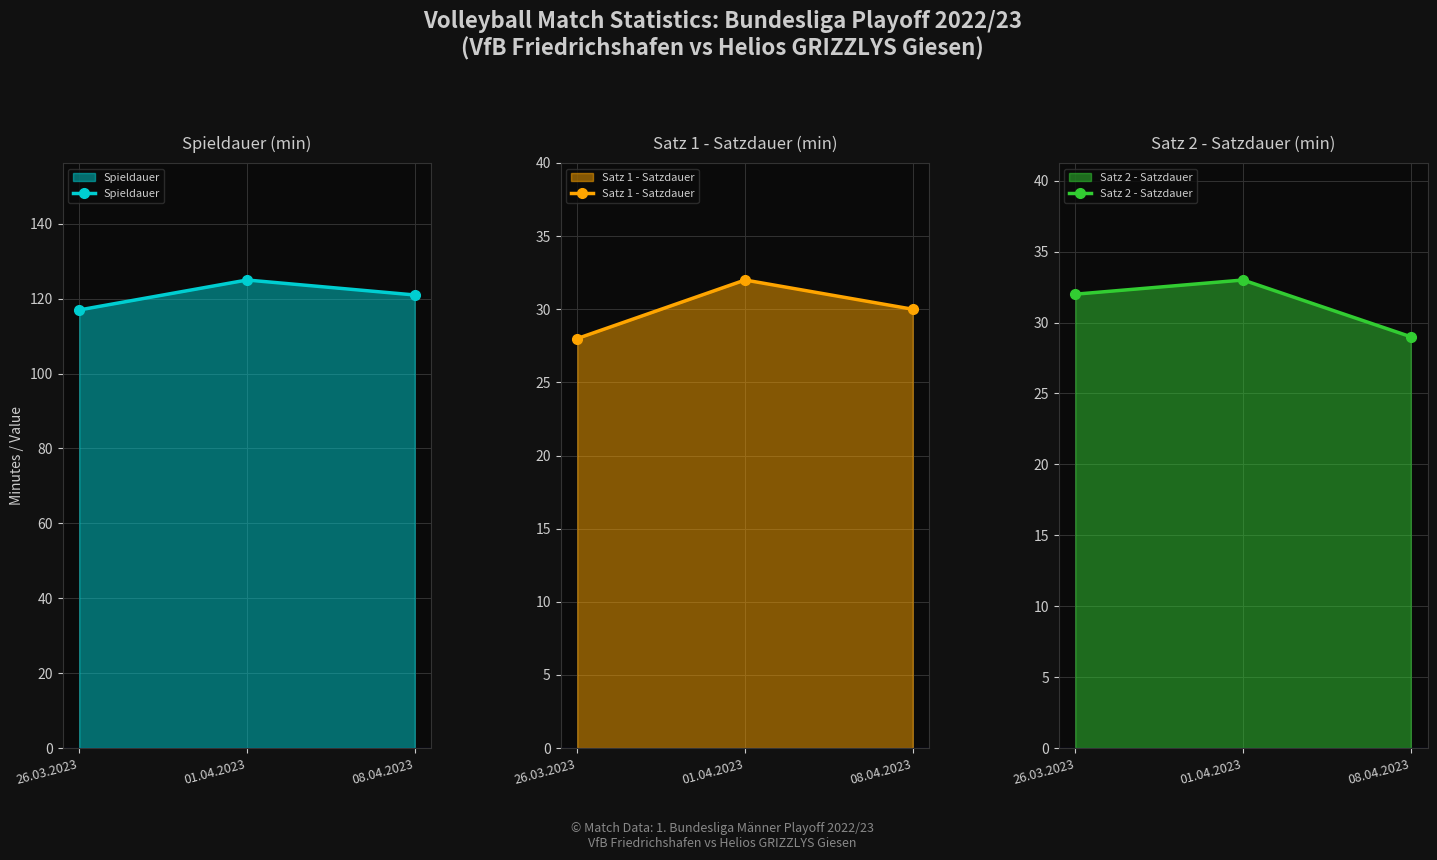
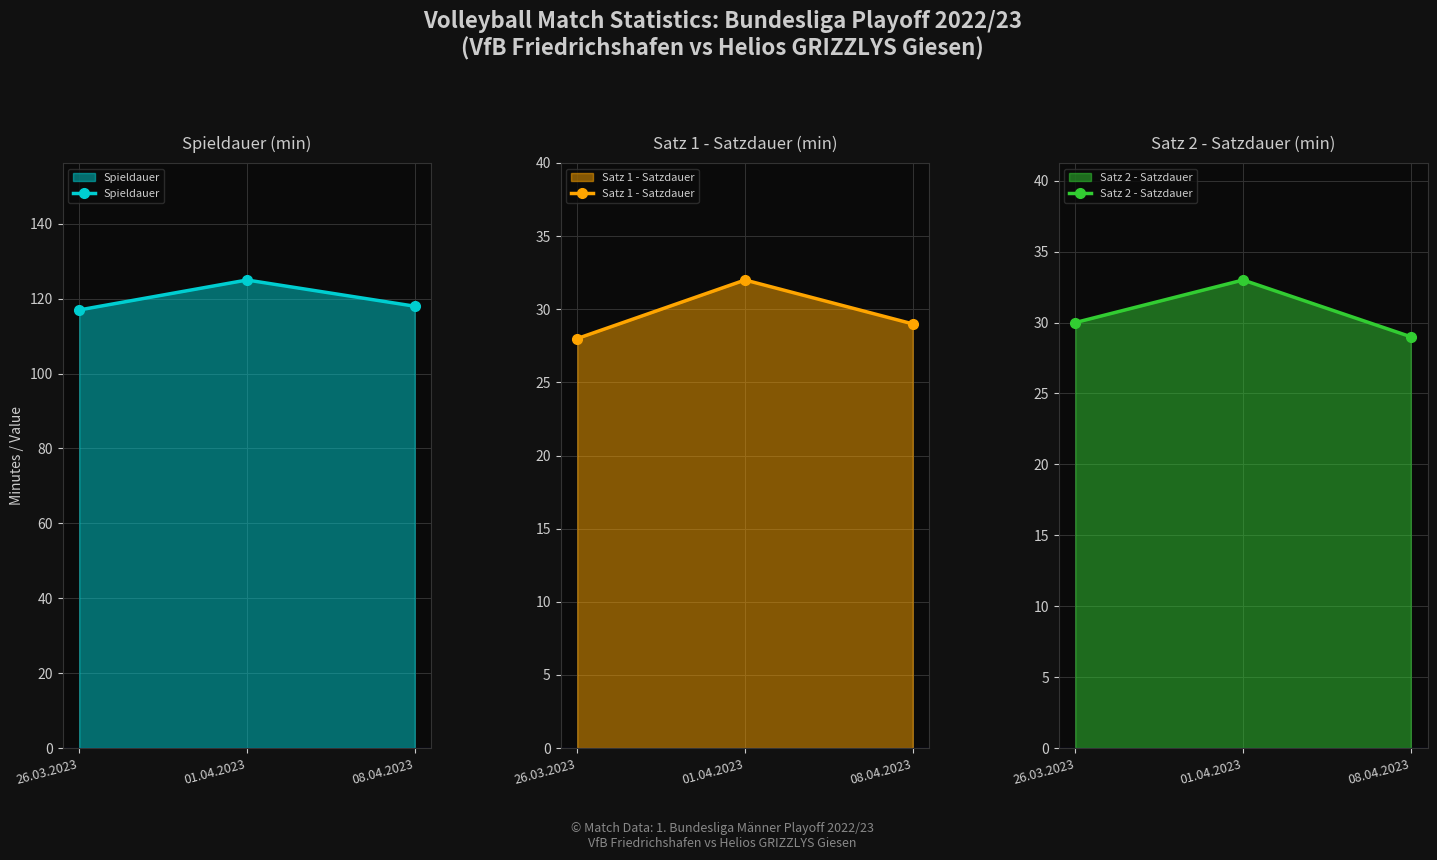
Spieldauer (min), 08.04.2023: 121 -> 118
Satz 1 - Satzdauer (min), 08.04.2023: 30 -> 29
Satz 2 - Satzdauer (min), 26.03.2023: 32 -> 30
